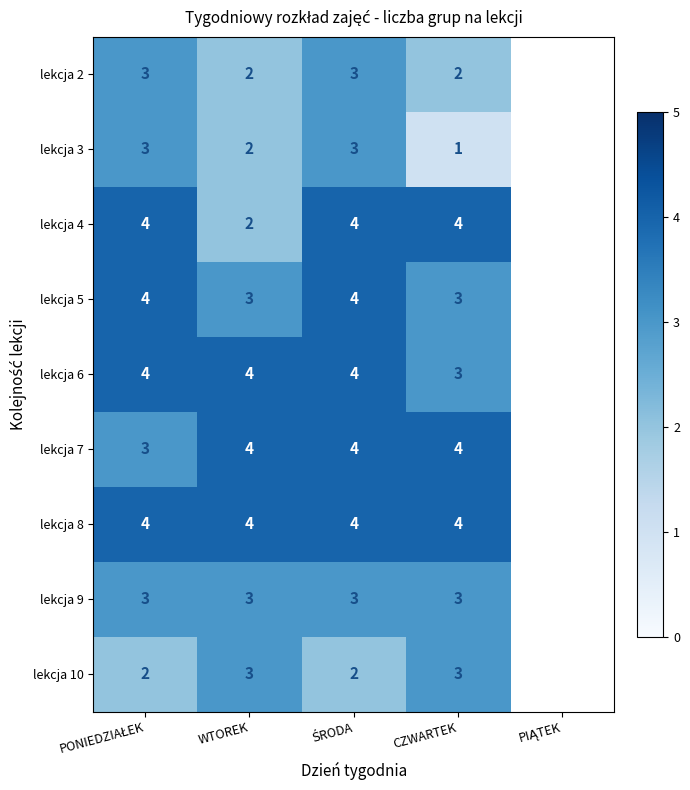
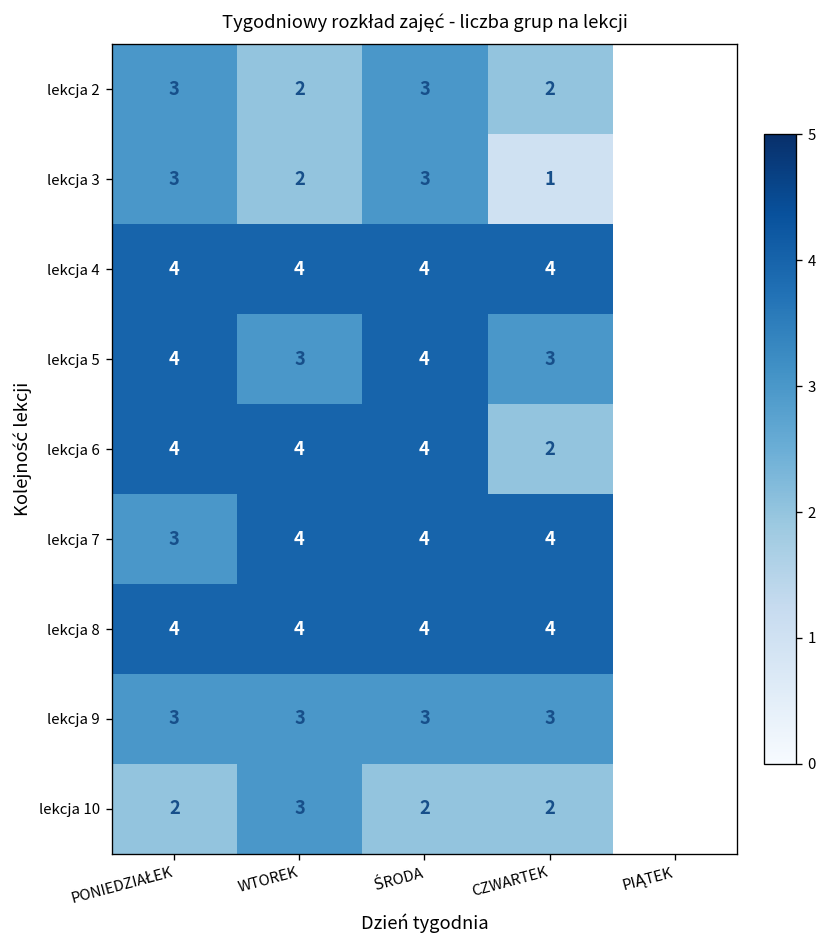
lekcja 4, WTOREK: 2 -> 4
lekcja 6, CZWARTEK: 3 -> 2
lekcja 10, CZWARTEK: 3 -> 2
